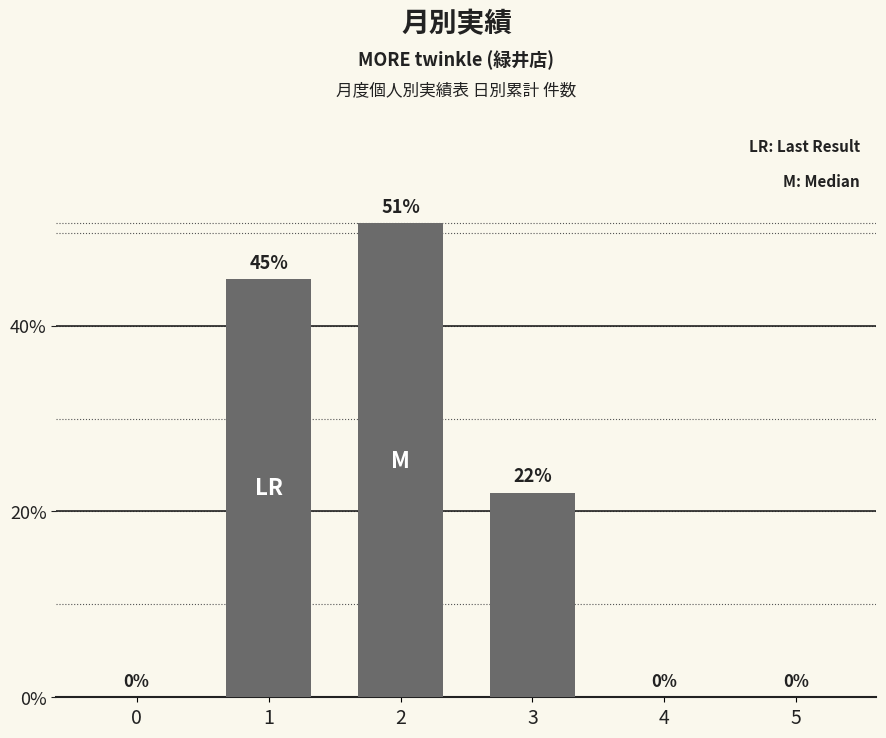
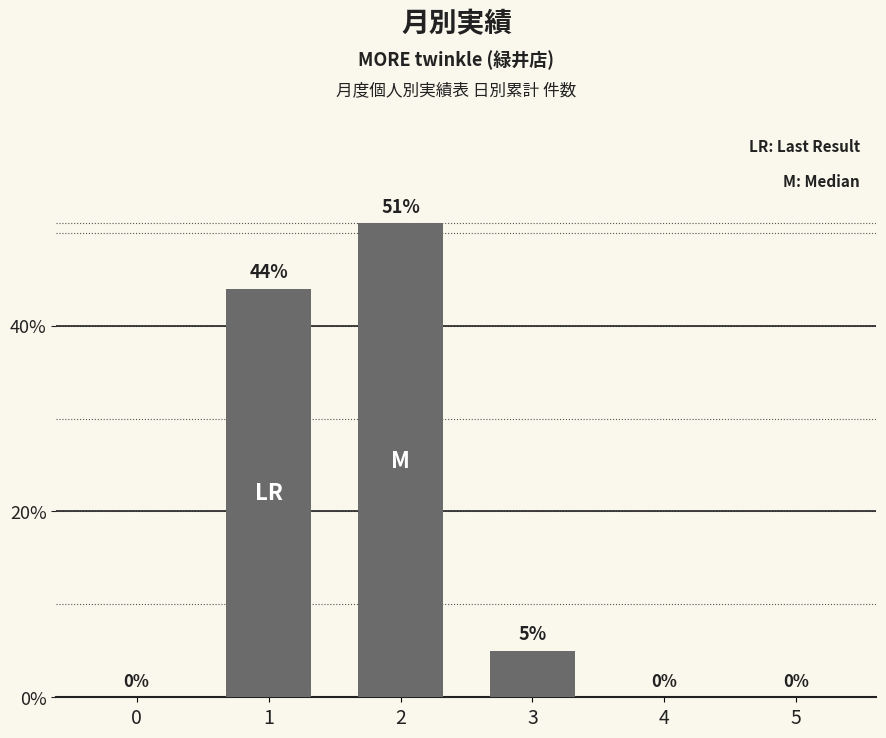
1: 45% -> 44%
3: 22% -> 5%
